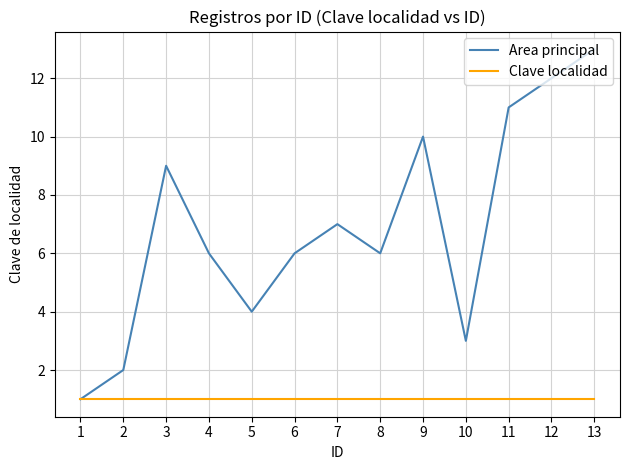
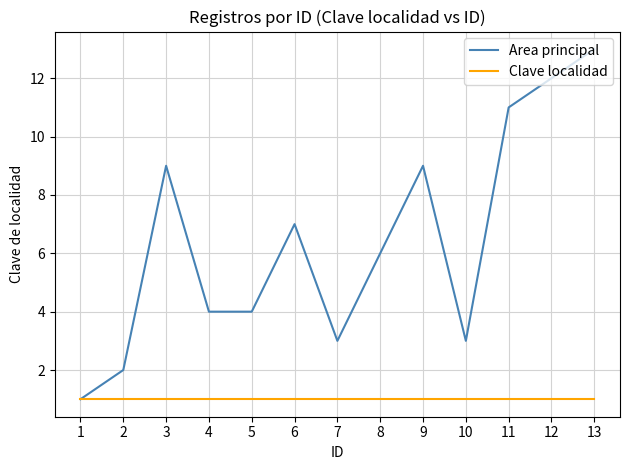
Area principal, 4: 6 -> 4
Area principal, 6: 6 -> 7
Area principal, 7: 7 -> 3
Area principal, 9: 10 -> 9
